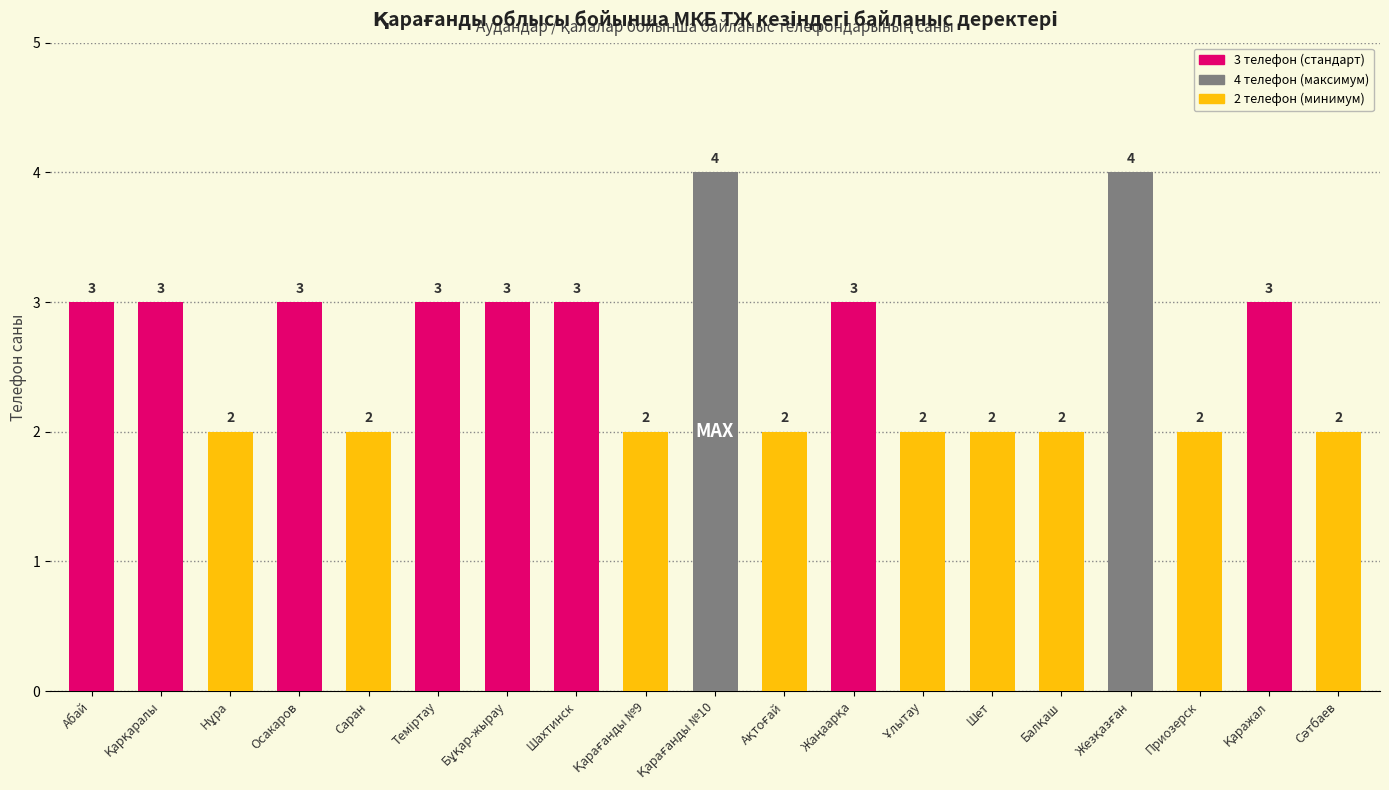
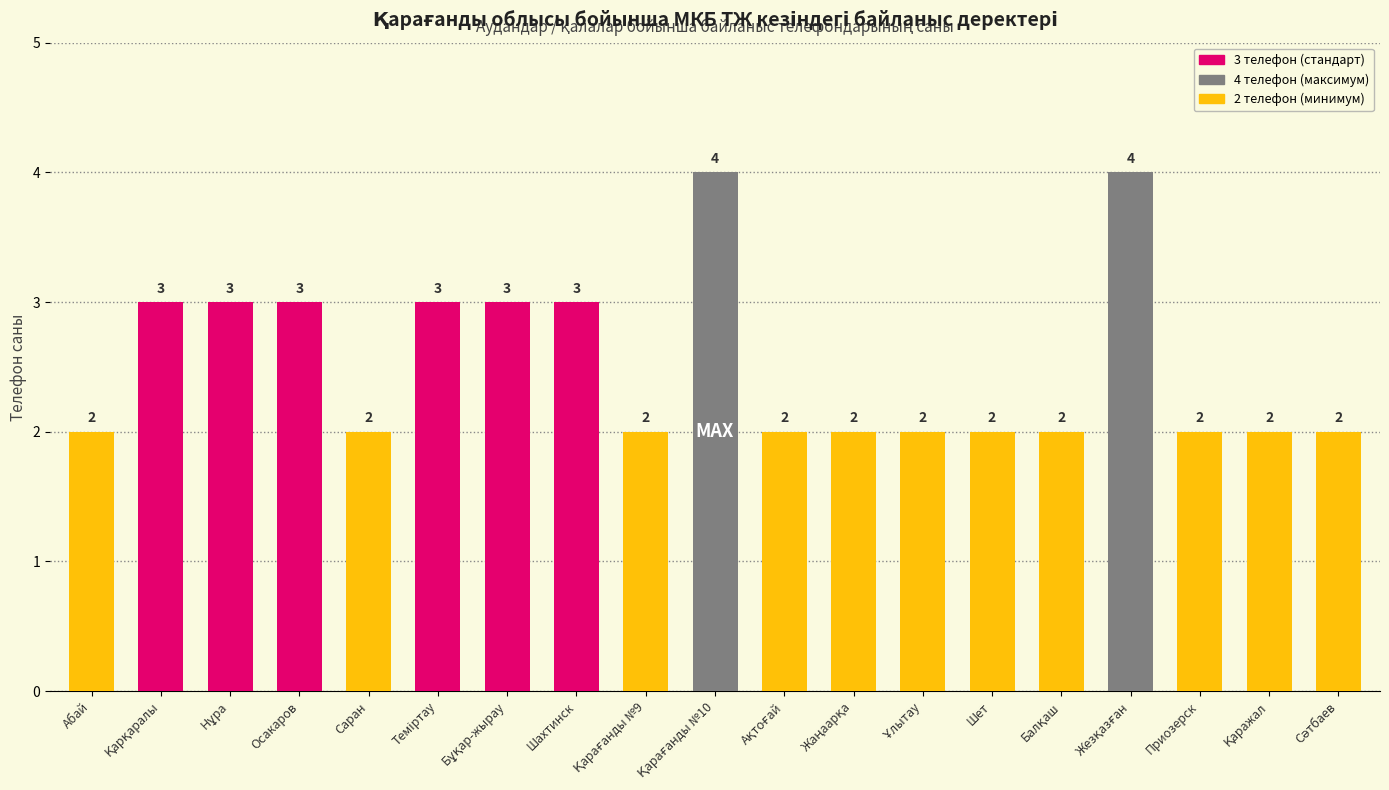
Абай: 3 -> 2
Нұра: 2 -> 3
Жаңаарқа: 3 -> 2
Қаражал: 3 -> 2
